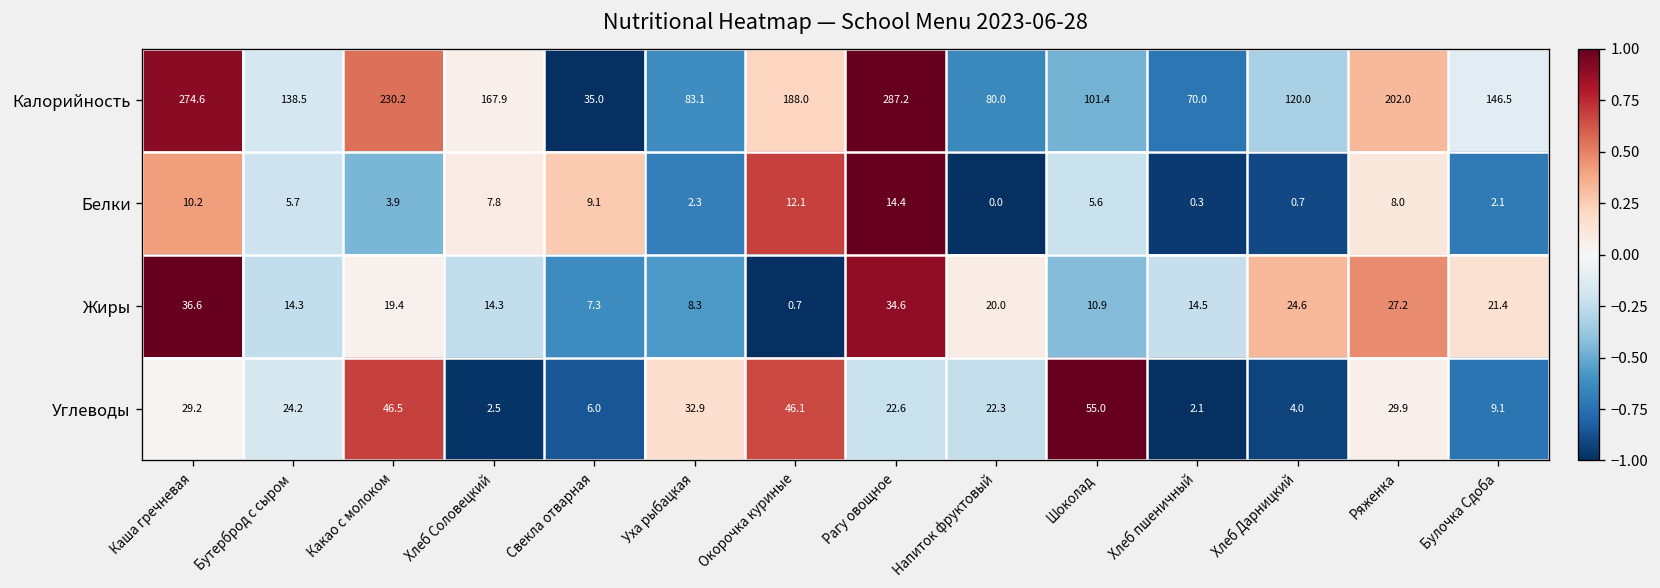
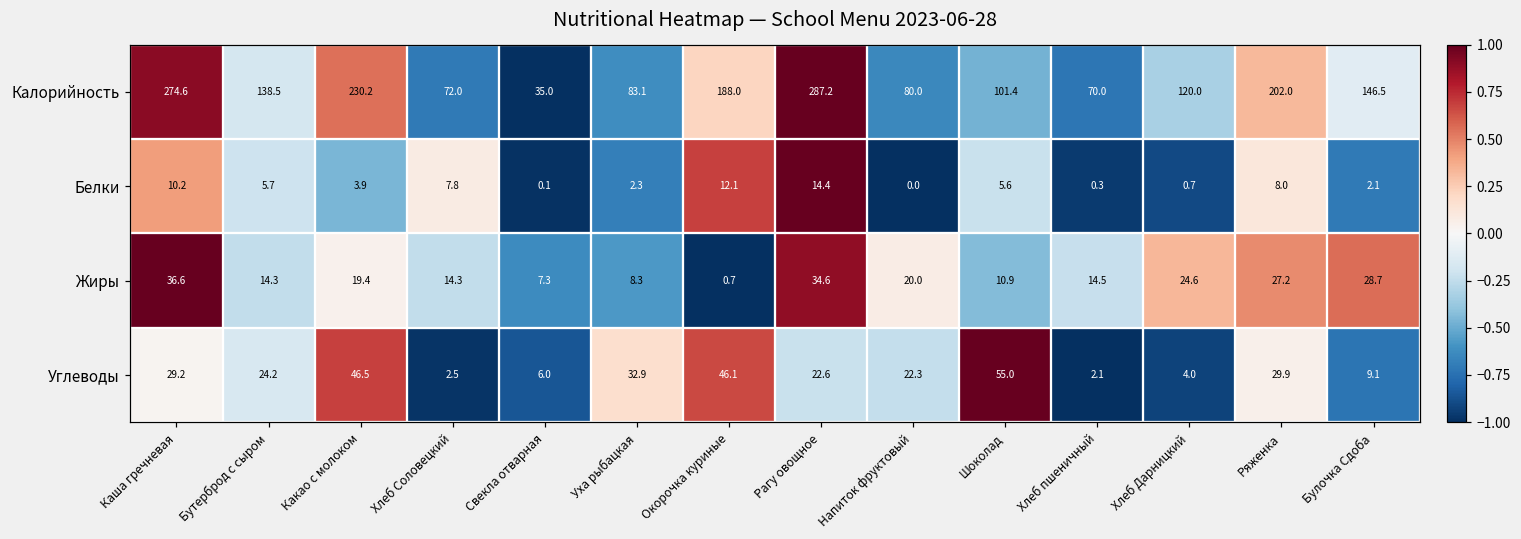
Калорийность, Хлеб Соловецкий: 167.9 -> 72.0
Белки, Свекла отварная: 9.1 -> 0.1
Жиры, Булочка Сдоба: 21.4 -> 28.7
